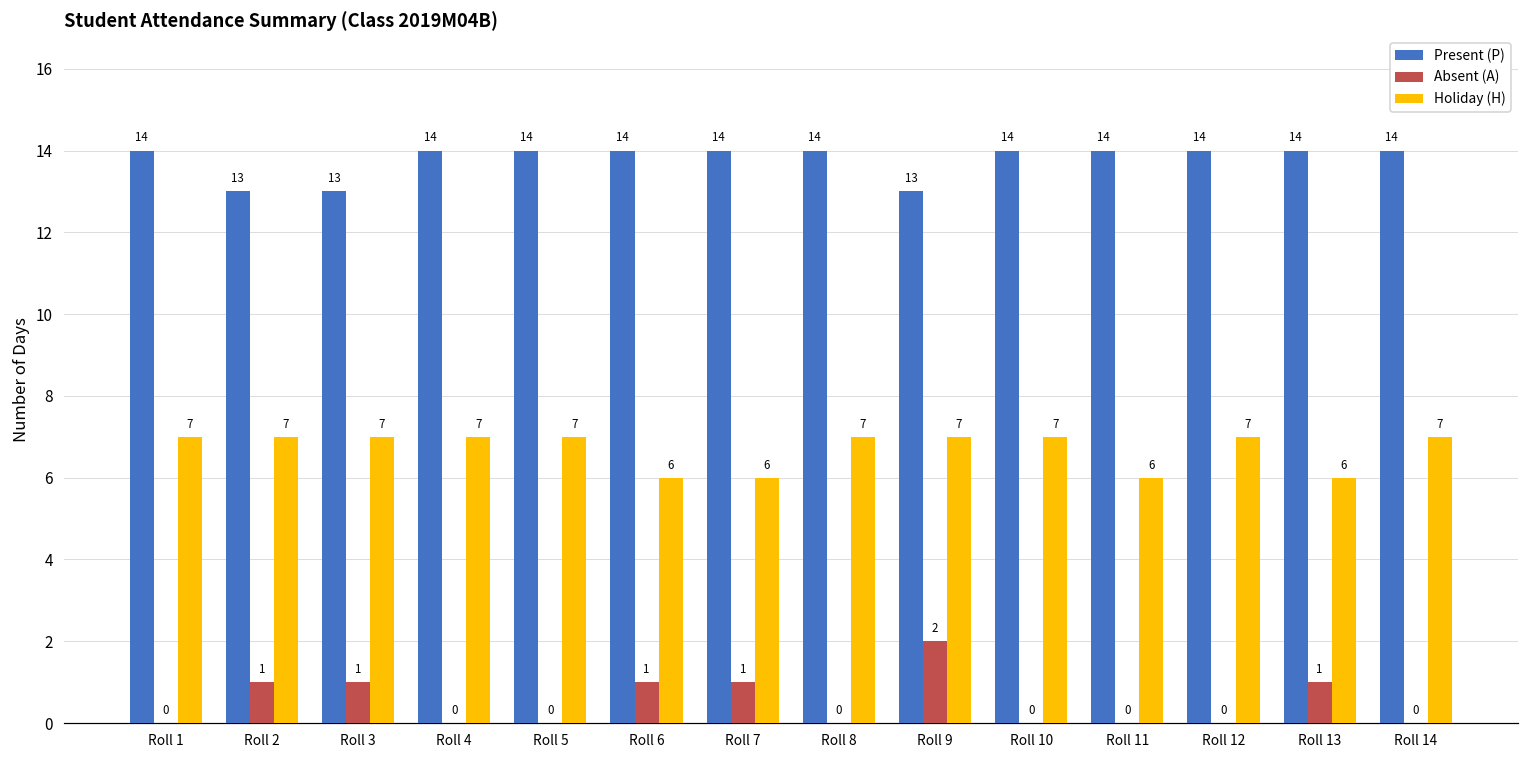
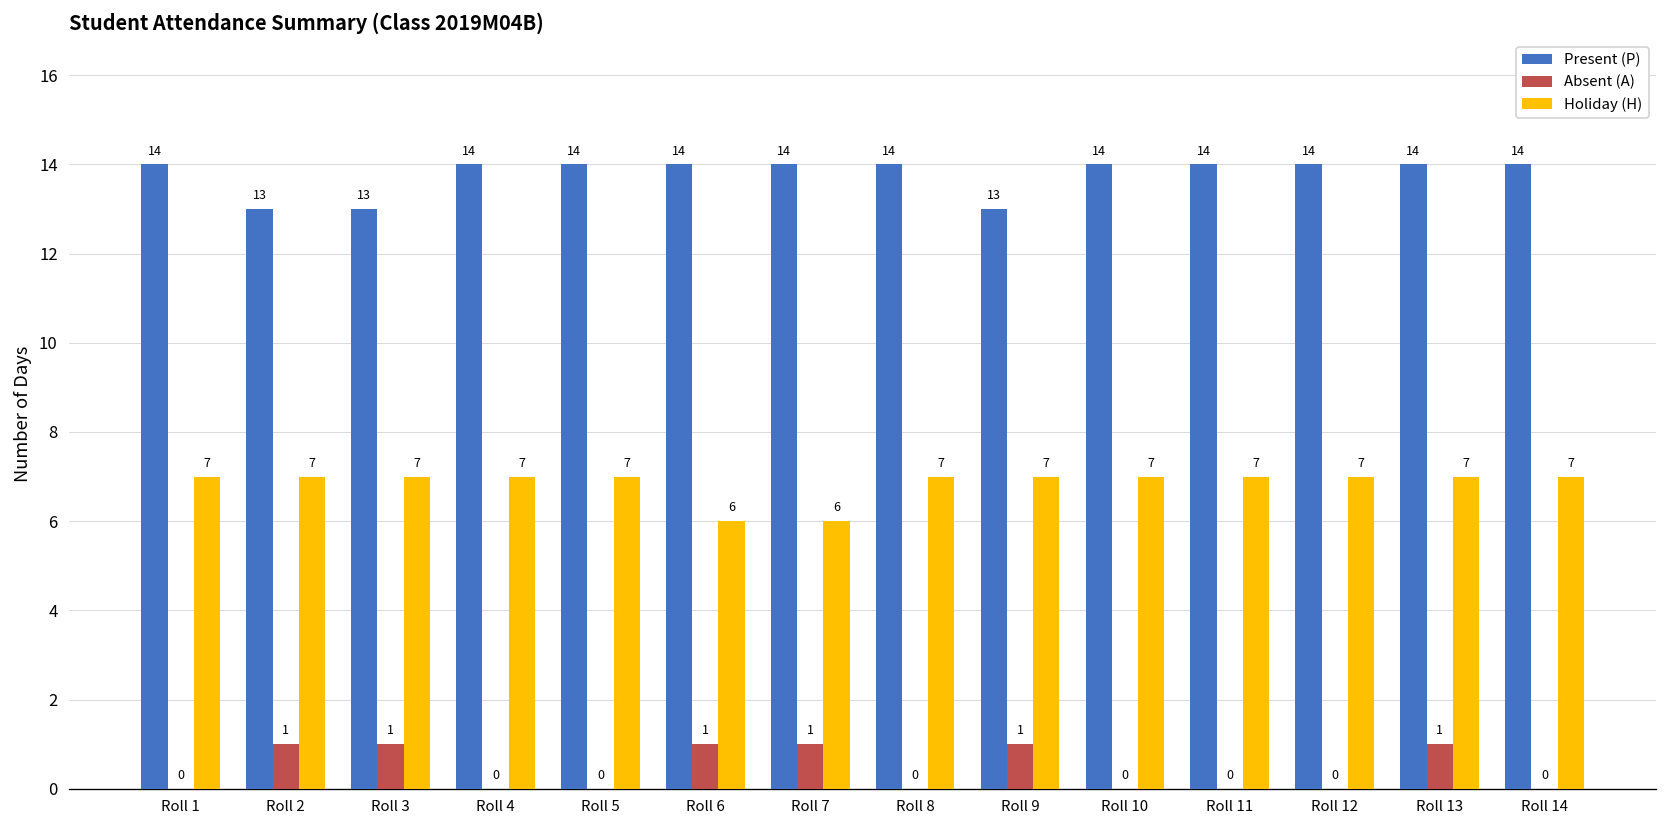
Absent (A), Roll 9: 2 -> 1
Holiday (H), Roll 11: 6 -> 7
Holiday (H), Roll 13: 6 -> 7
